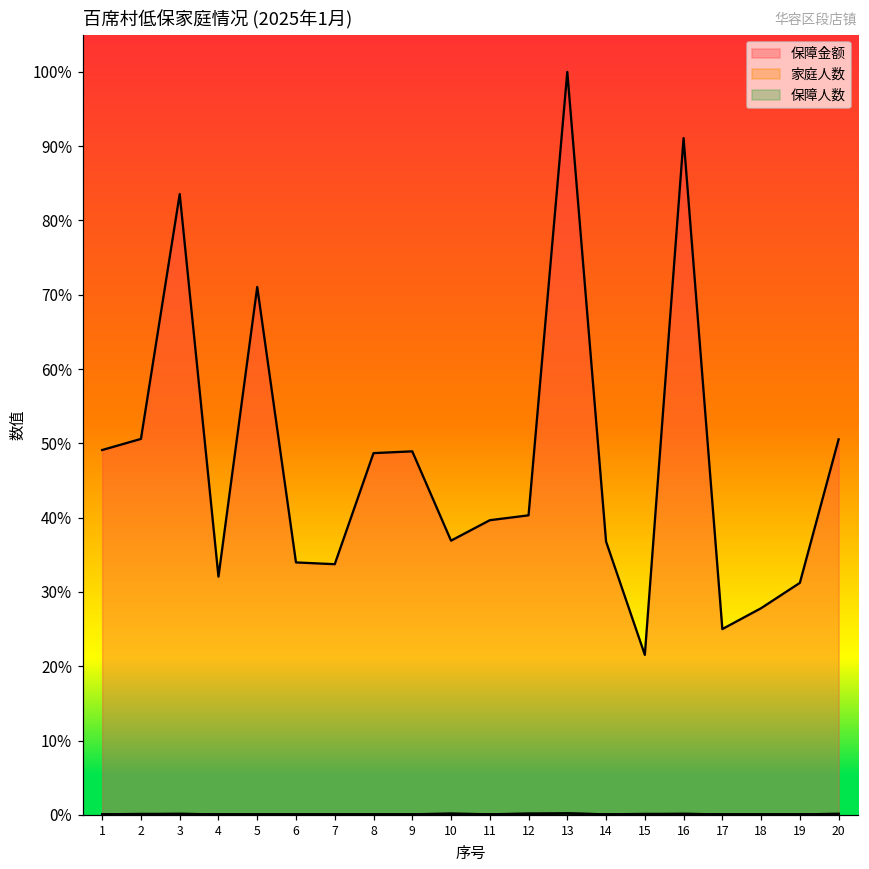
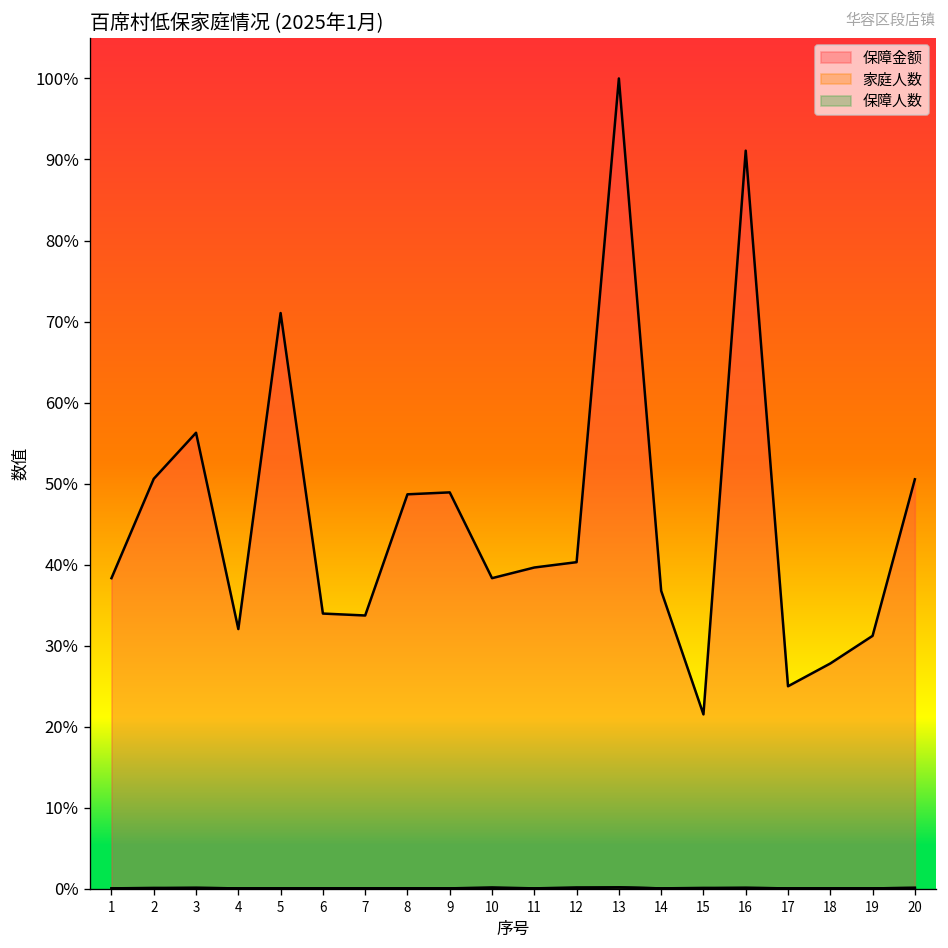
保障金额, 1: 49% -> 38%
保障金额, 3: 84% -> 56%
保障金额, 10: 37% -> 38%
